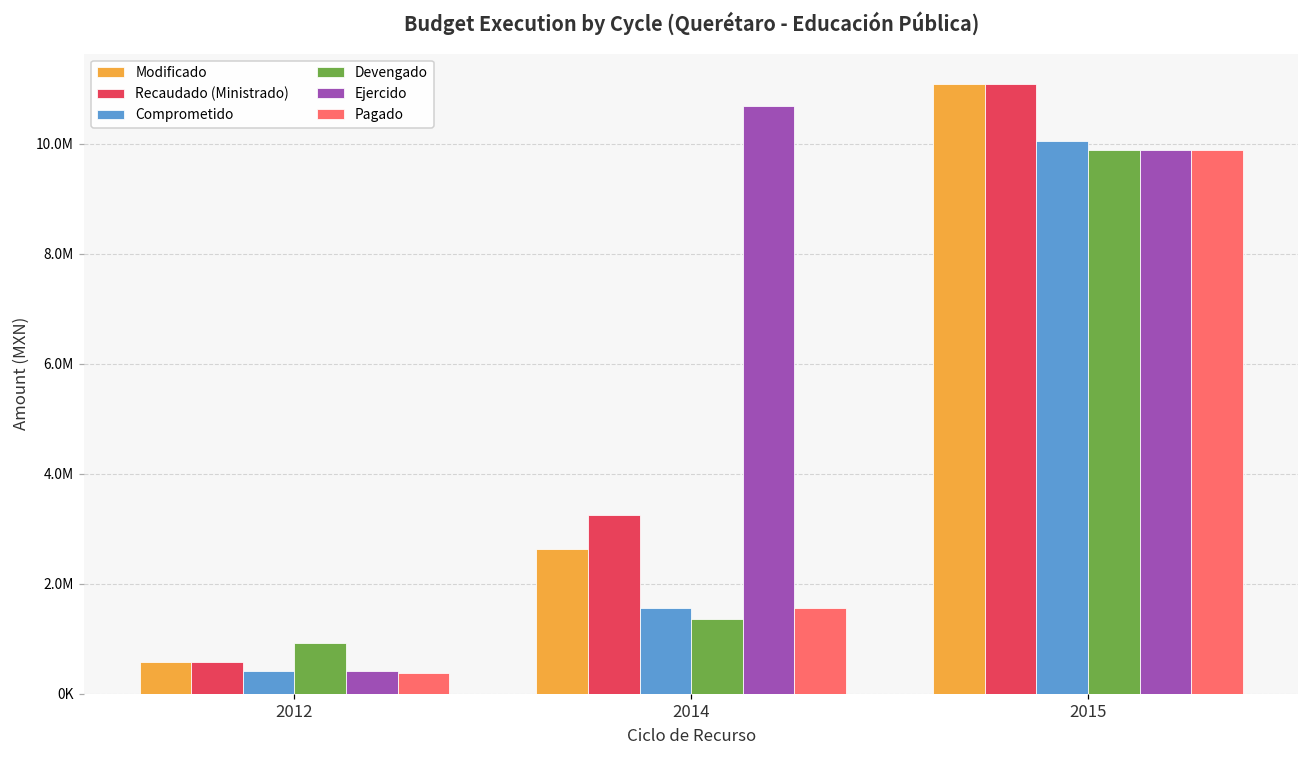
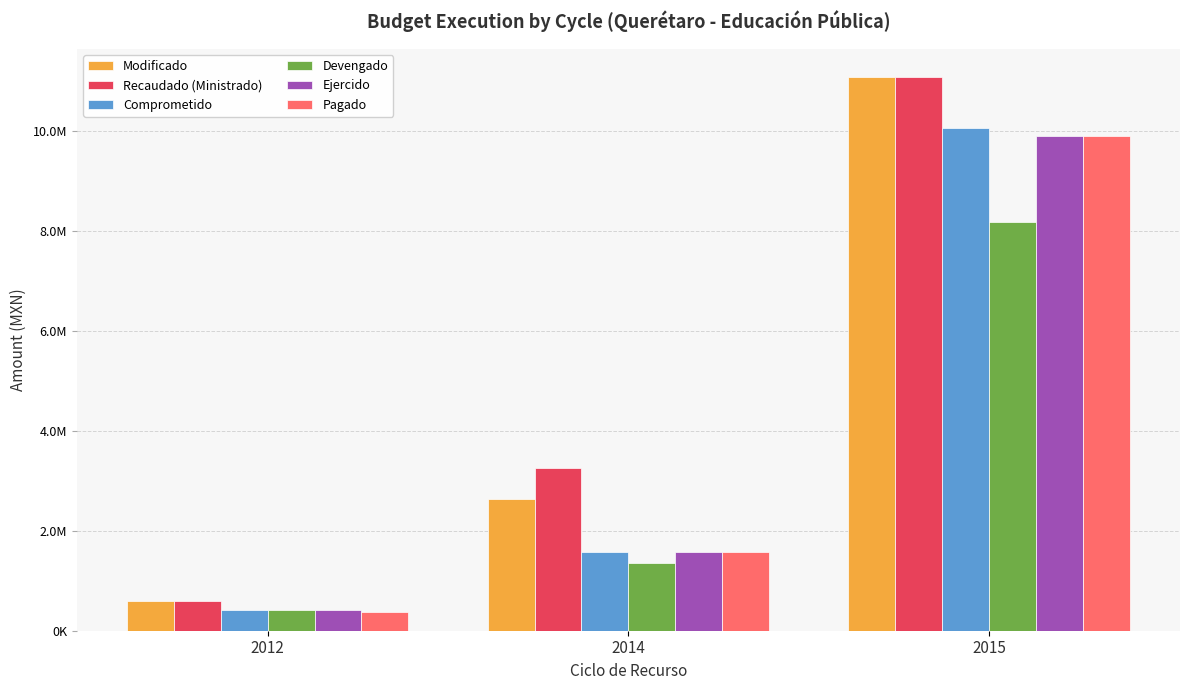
Devengado, 2012: 900000 -> 400000
Ejercido, 2014: 10700000 -> 1600000
Devengado, 2015: 9900000 -> 8200000
